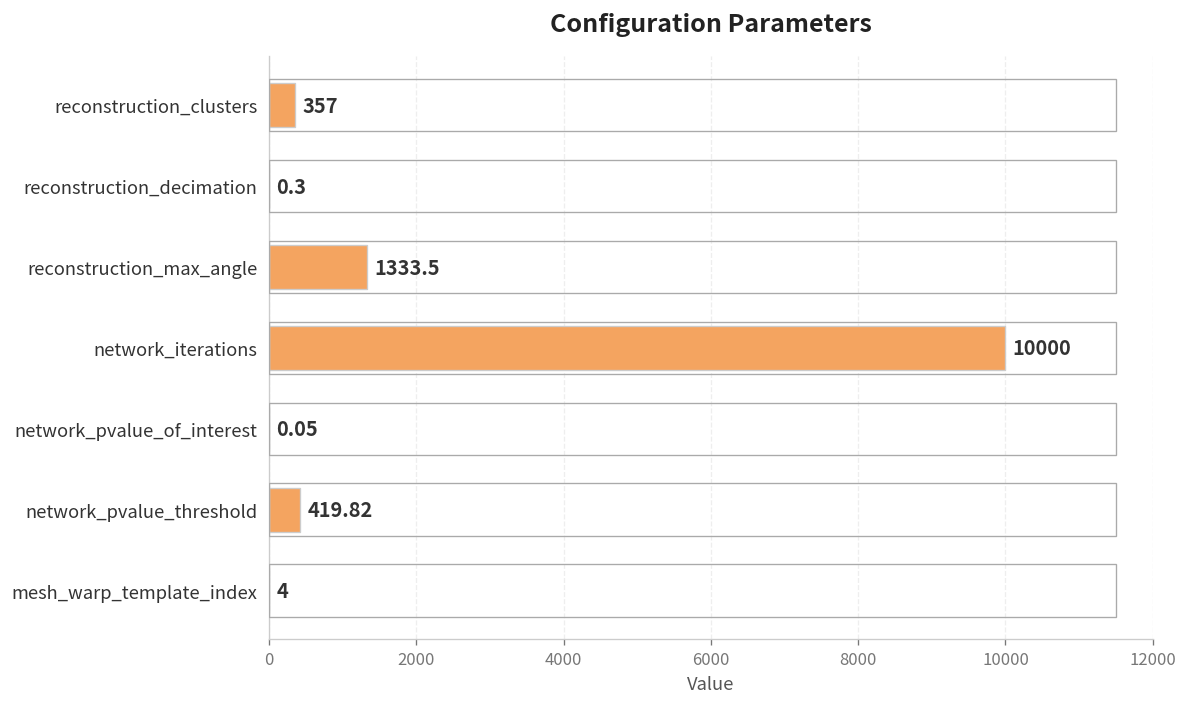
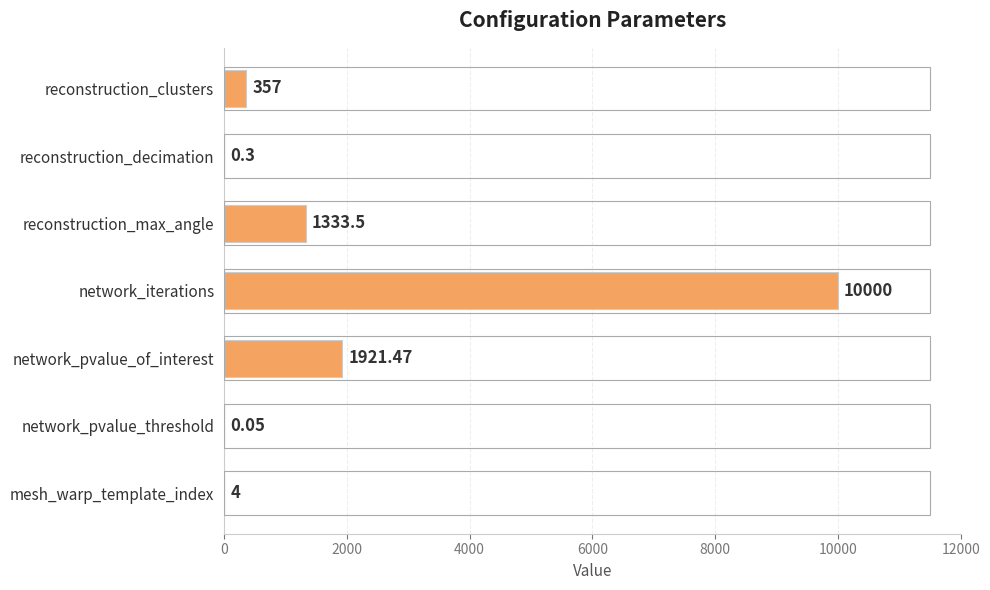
network_pvalue_of_interest: 0.05 -> 1921.47
network_pvalue_threshold: 419.82 -> 0.05
